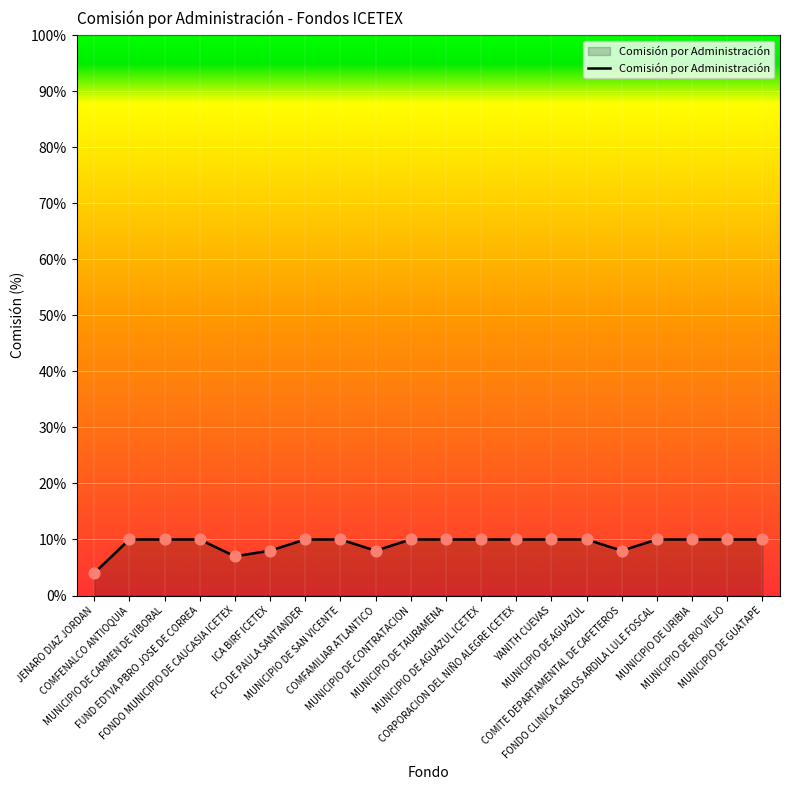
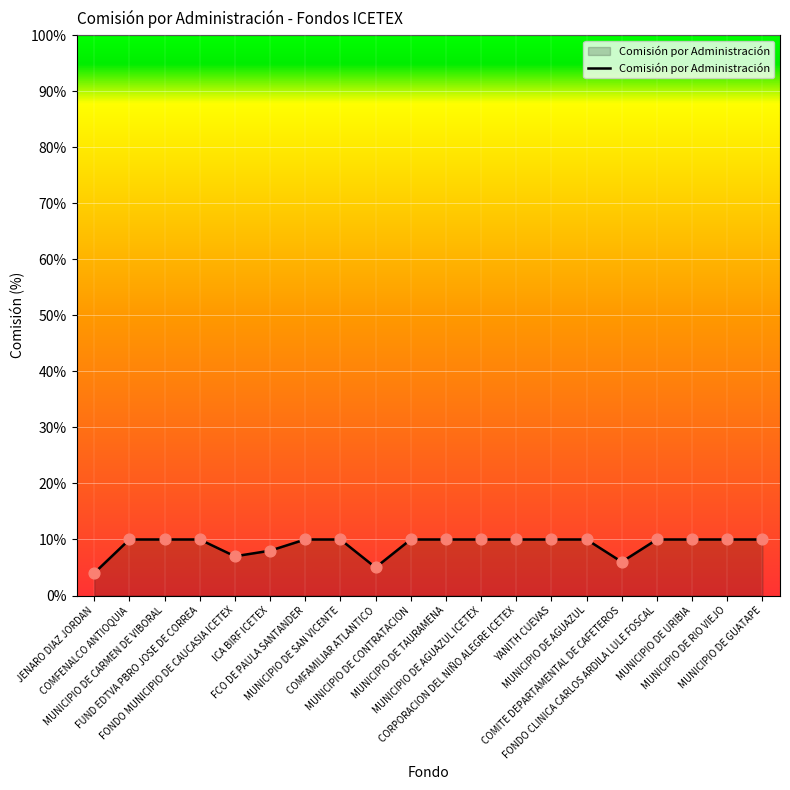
COMFAMILIAR ATLANTICO: 8% -> 5%
COMITE DEPARTAMENTAL DE CAFETEROS: 8% -> 6%
